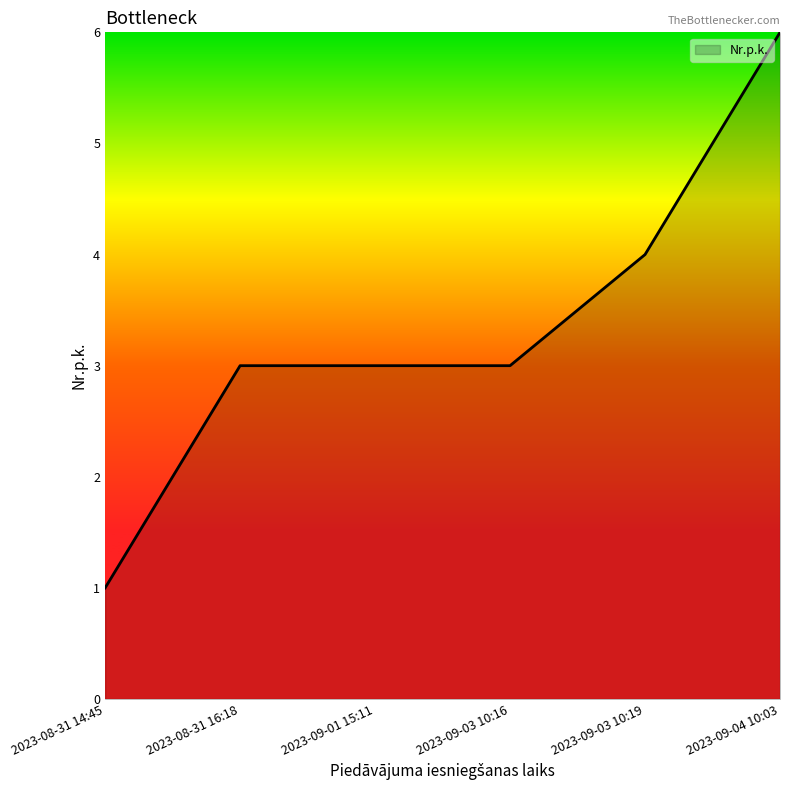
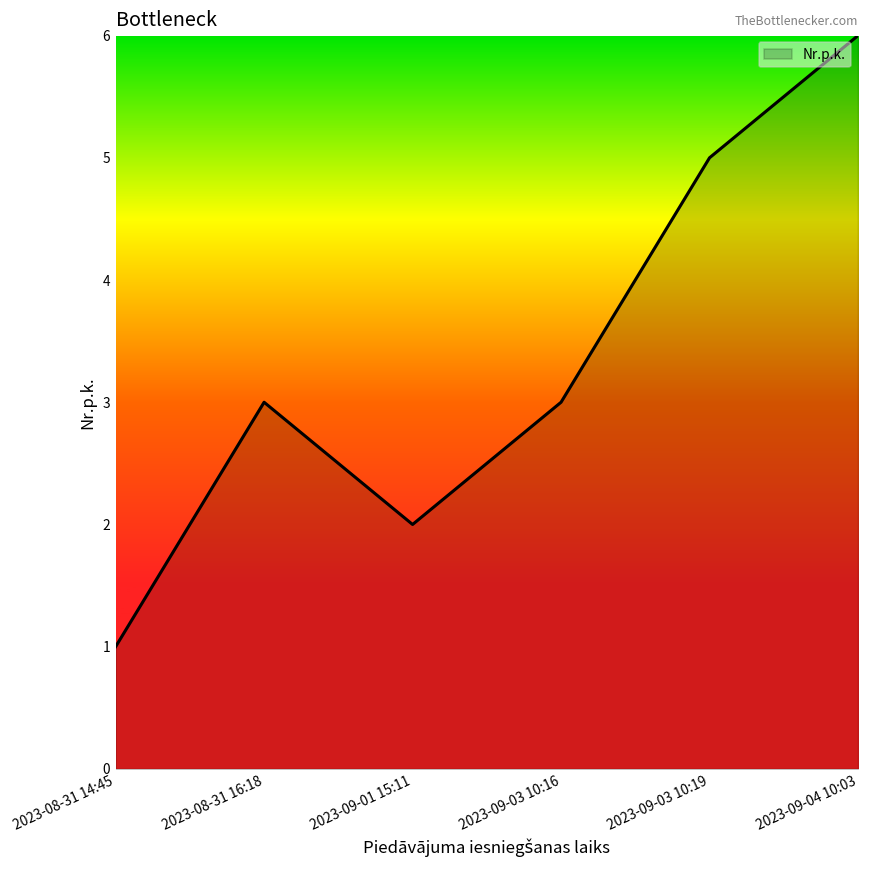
2023-09-01 15:11: 3 -> 2
2023-09-03 10:19: 4 -> 5
